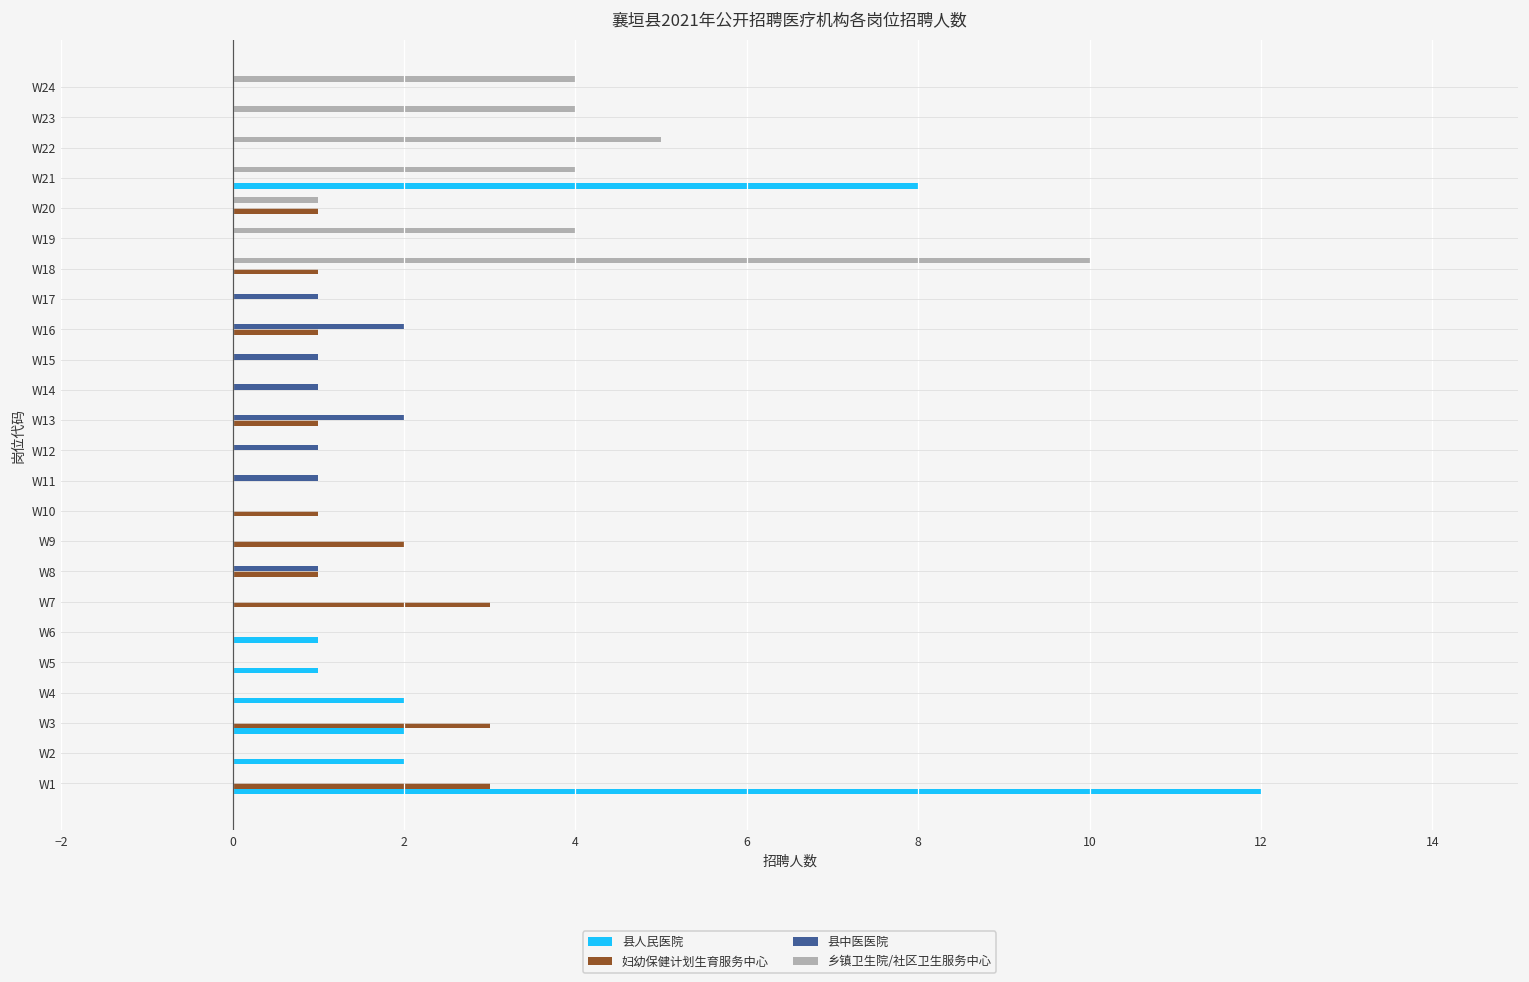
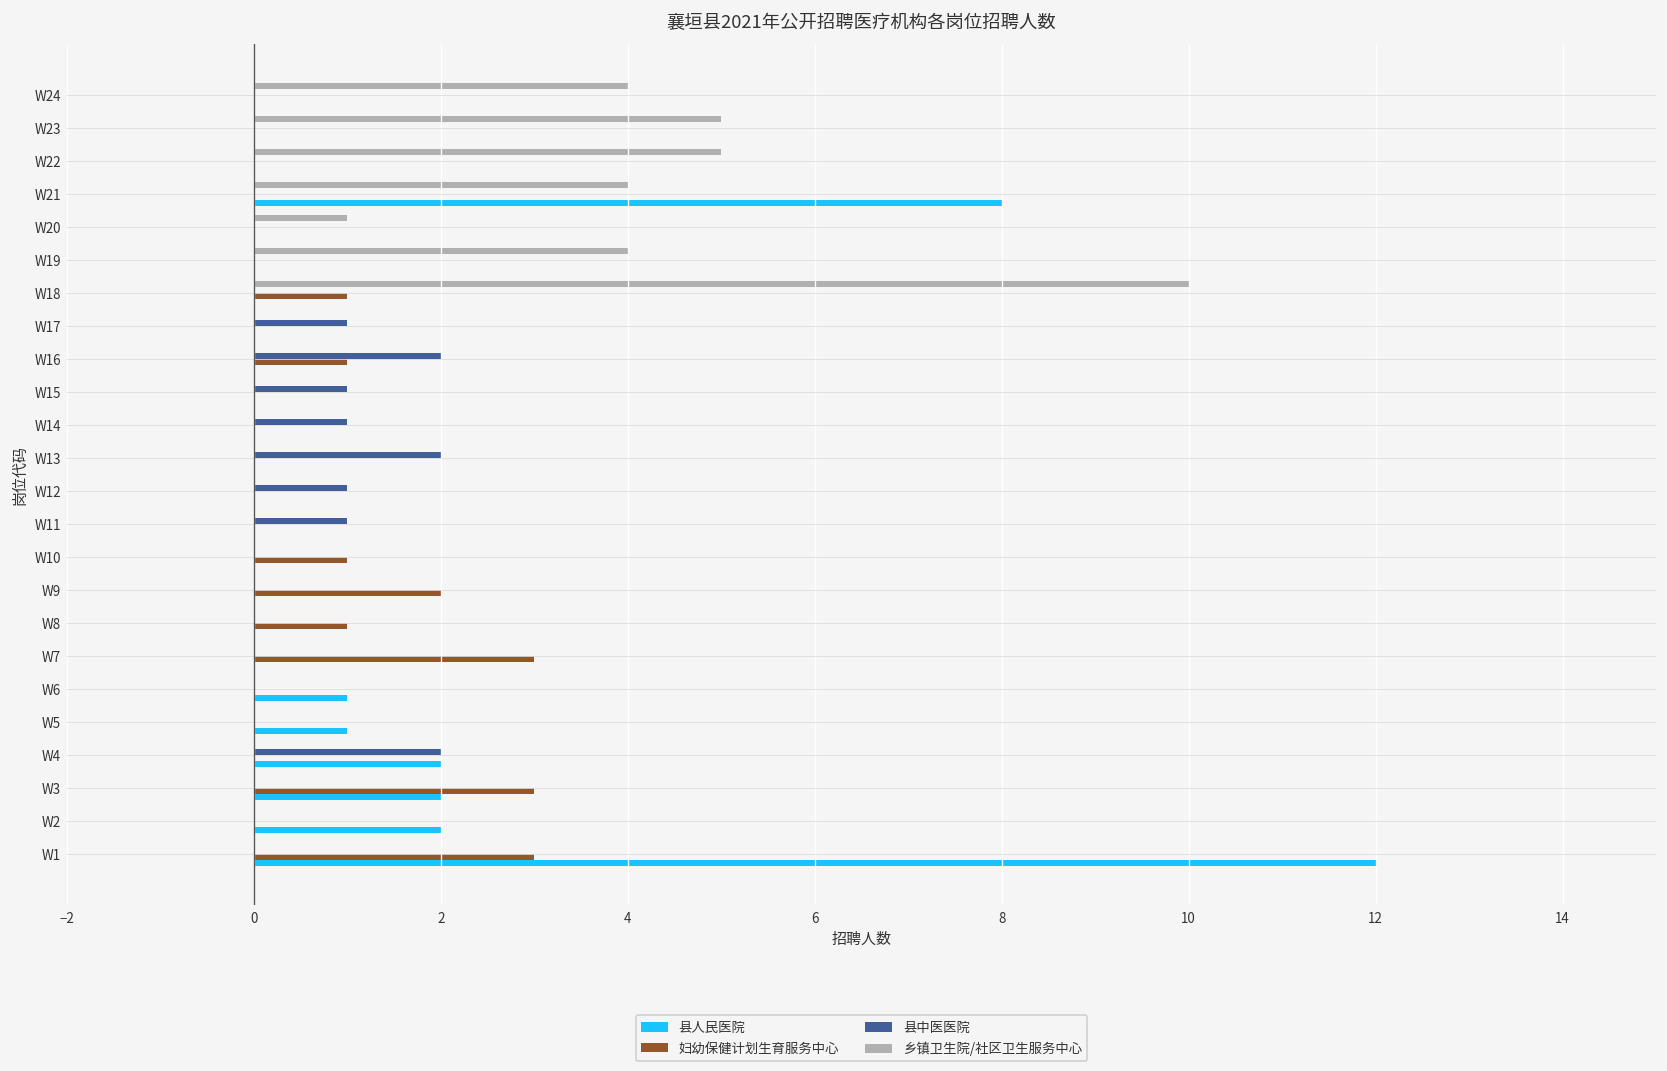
乡镇卫生院/社区卫生服务中心, W23: 4 -> 5
妇幼保健计划生育服务中心, W20: 1 -> 0
妇幼保健计划生育服务中心, W13: 1 -> 0
县中医医院, W8: 1 -> 0
县中医医院, W4: 0 -> 2
